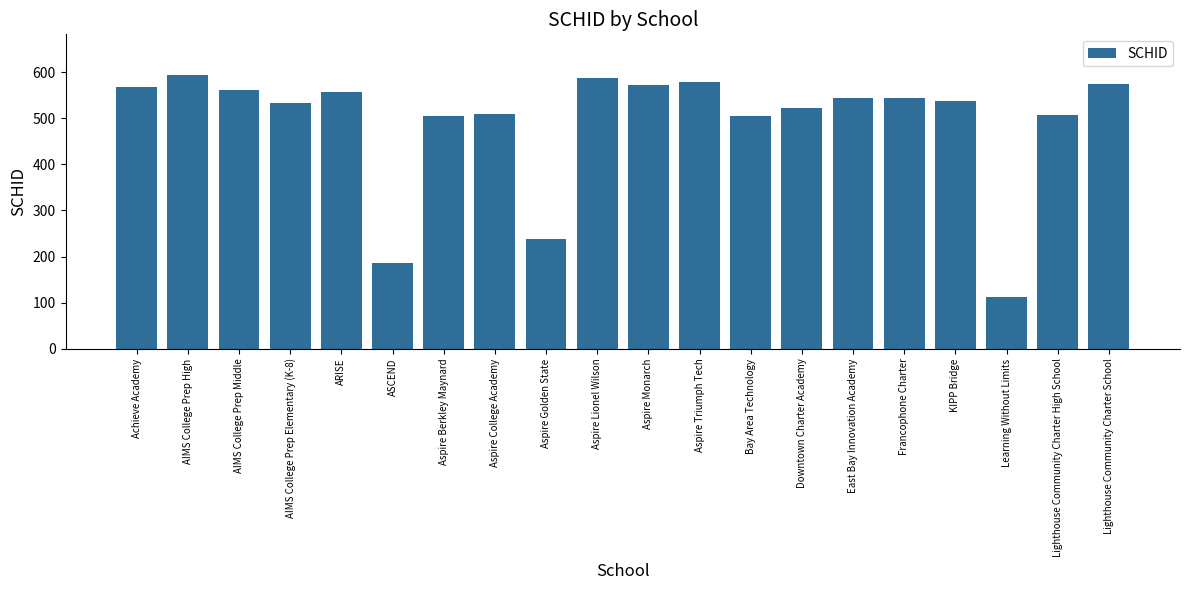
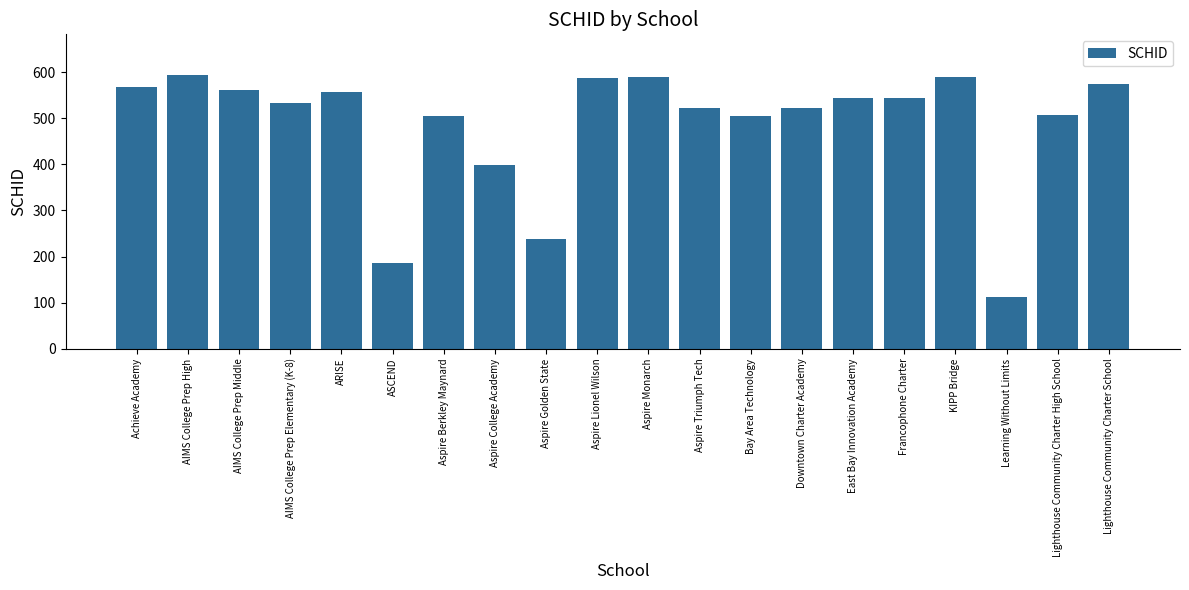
Aspire College Academy: 510 -> 400
Aspire Monarch: 570 -> 590
Aspire Triumph Tech: 580 -> 520
KIPP Bridge: 540 -> 590
